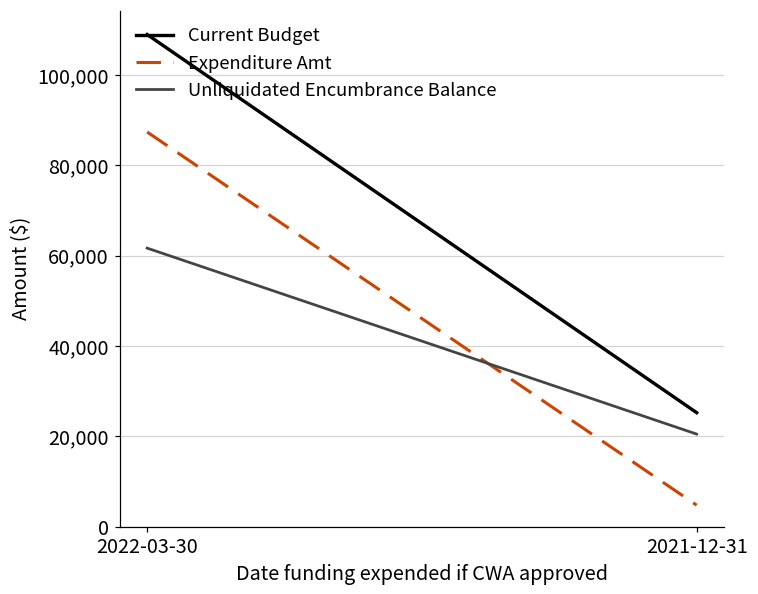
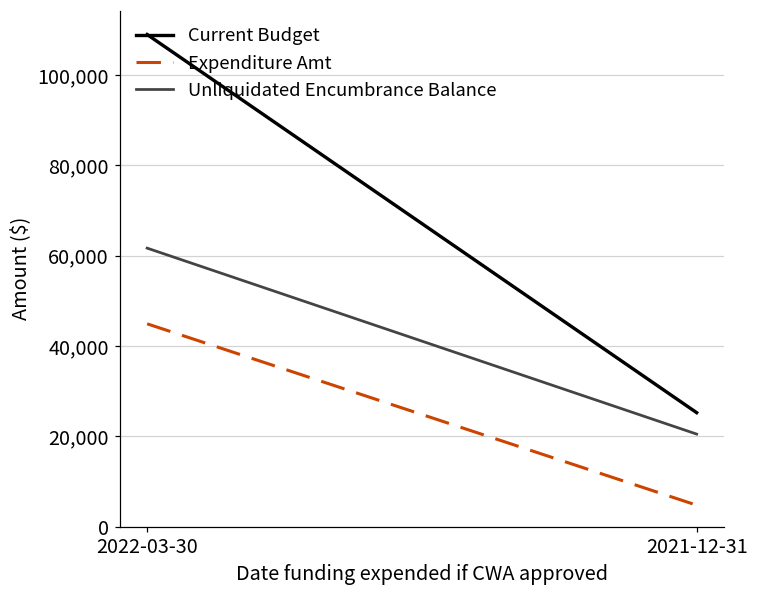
Expenditure Amt, 2022-03-30: 87,000 -> 45,000
